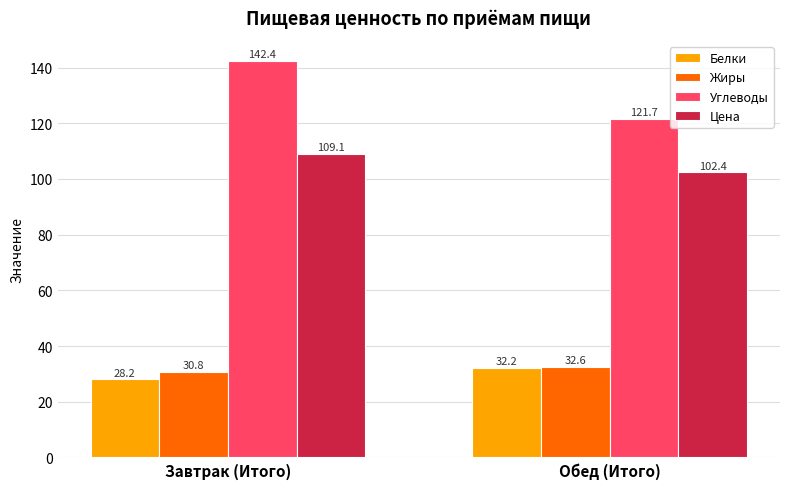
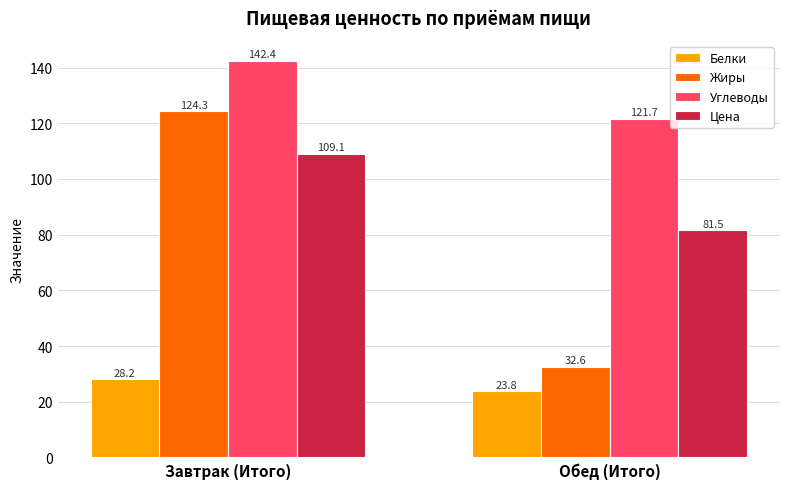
Жиры, Завтрак (Итого): 30.8 -> 124.3
Белки, Обед (Итого): 32.2 -> 23.8
Цена, Обед (Итого): 102.4 -> 81.5
